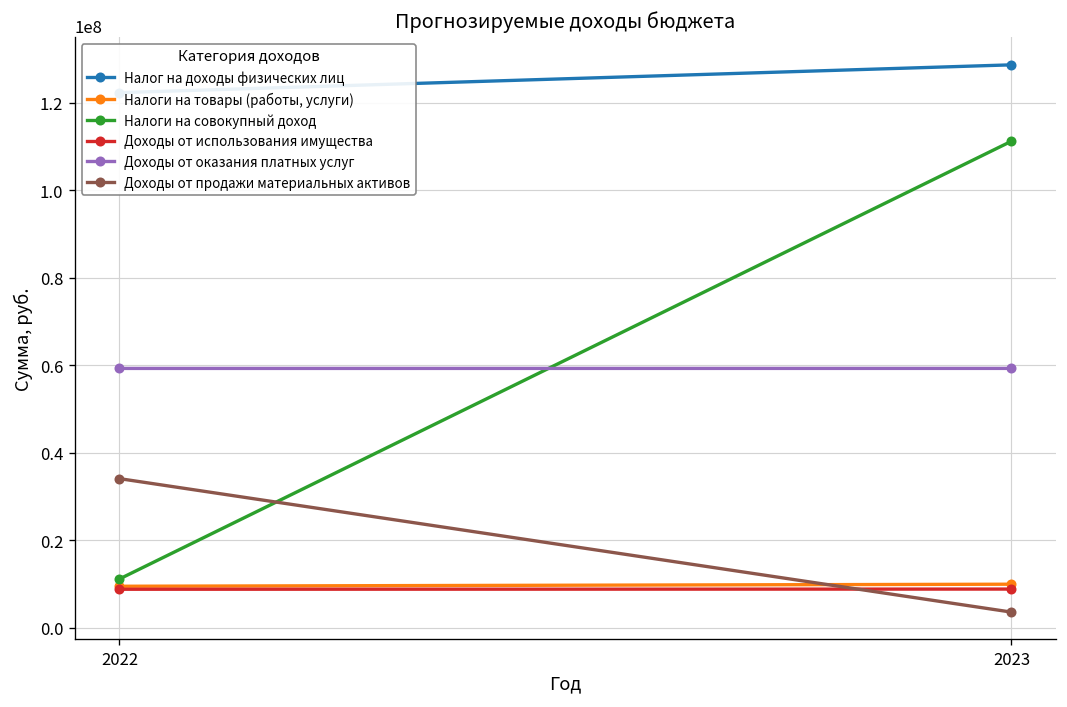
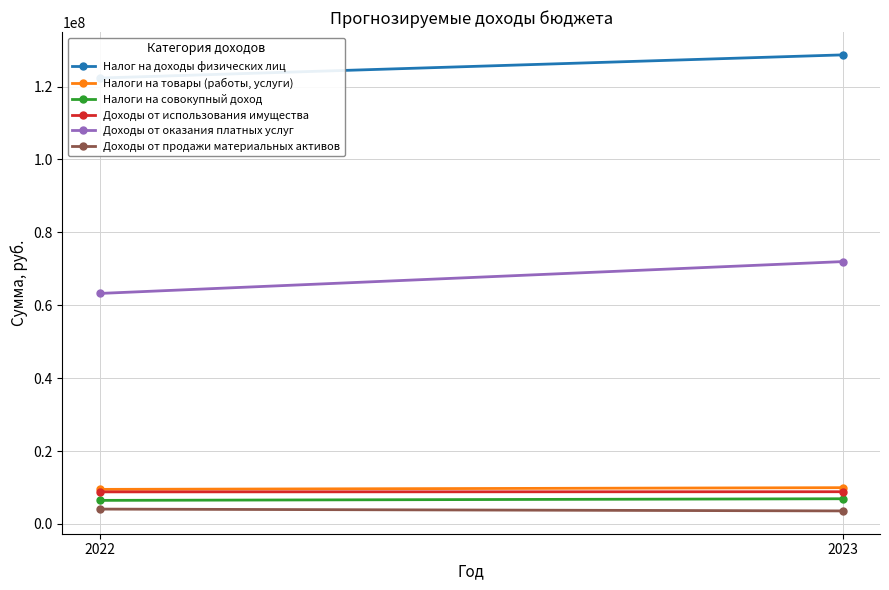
Налоги на совокупный доход, 2022: 11000000 -> 6000000
Доходы от оказания платных услуг, 2022: 59000000 -> 63000000
Доходы от продажи материальных активов, 2022: 34000000 -> 4000000
Налоги на совокупный доход, 2023: 111000000 -> 7000000
Доходы от оказания платных услуг, 2023: 59000000 -> 72000000
